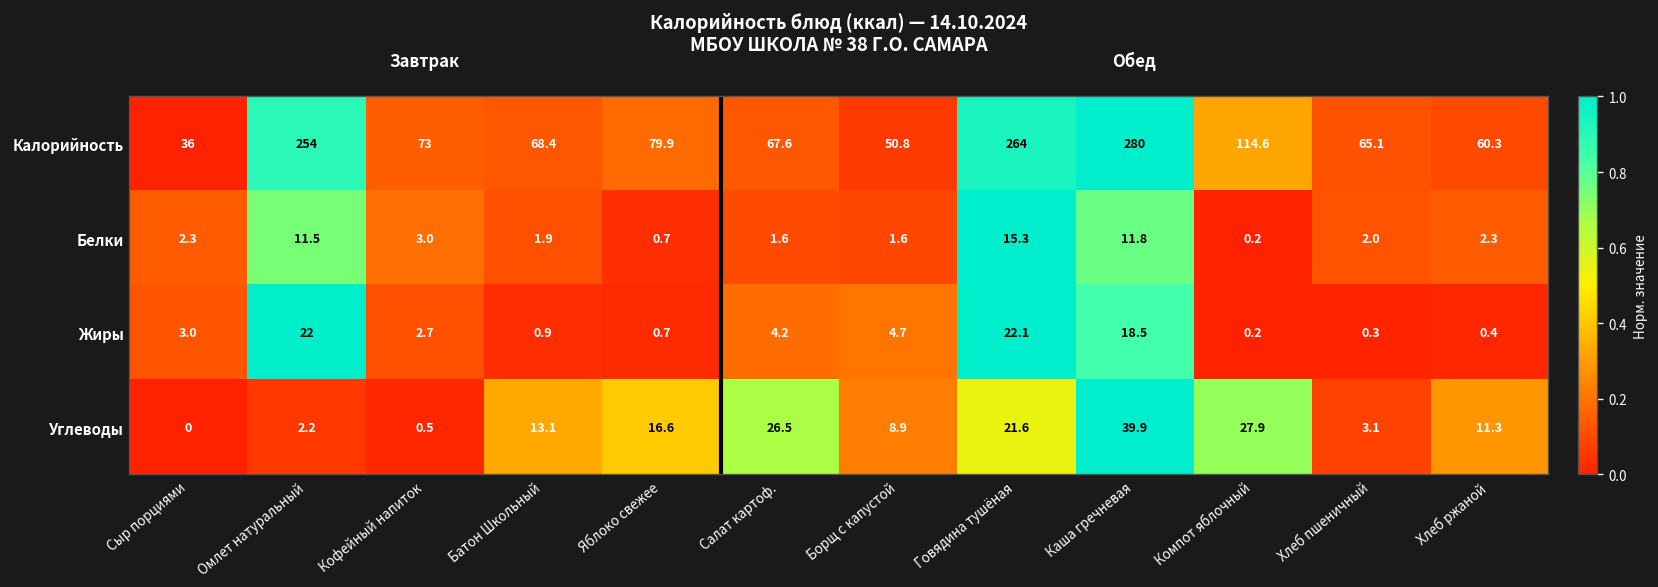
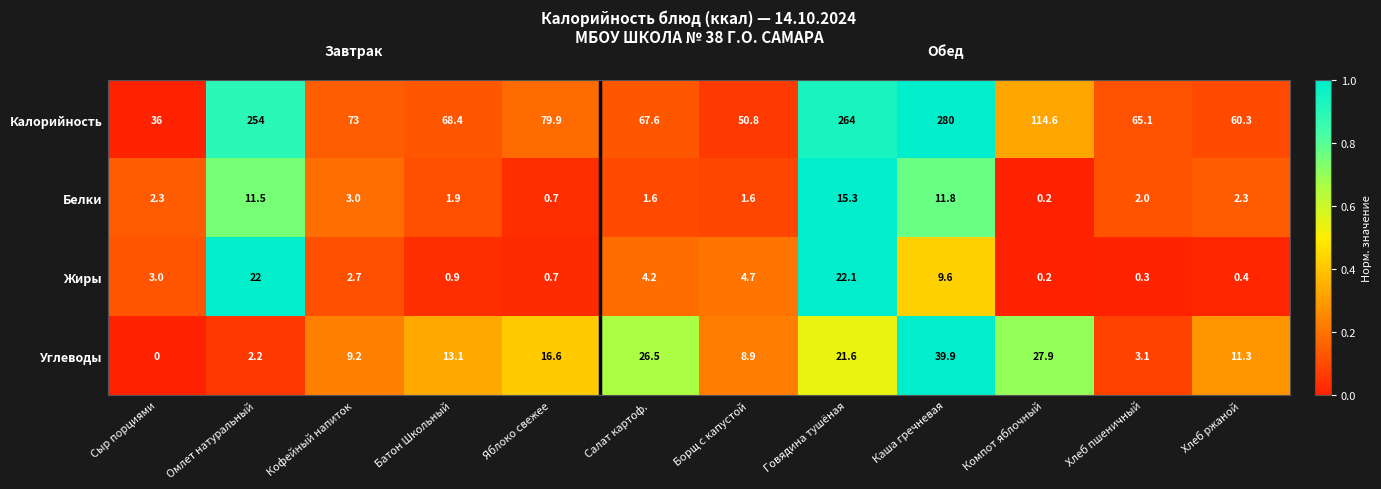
Жиры, Каша гречневая: 18.5 -> 9.6
Углеводы, Кофейный напиток: 0.5 -> 9.2
